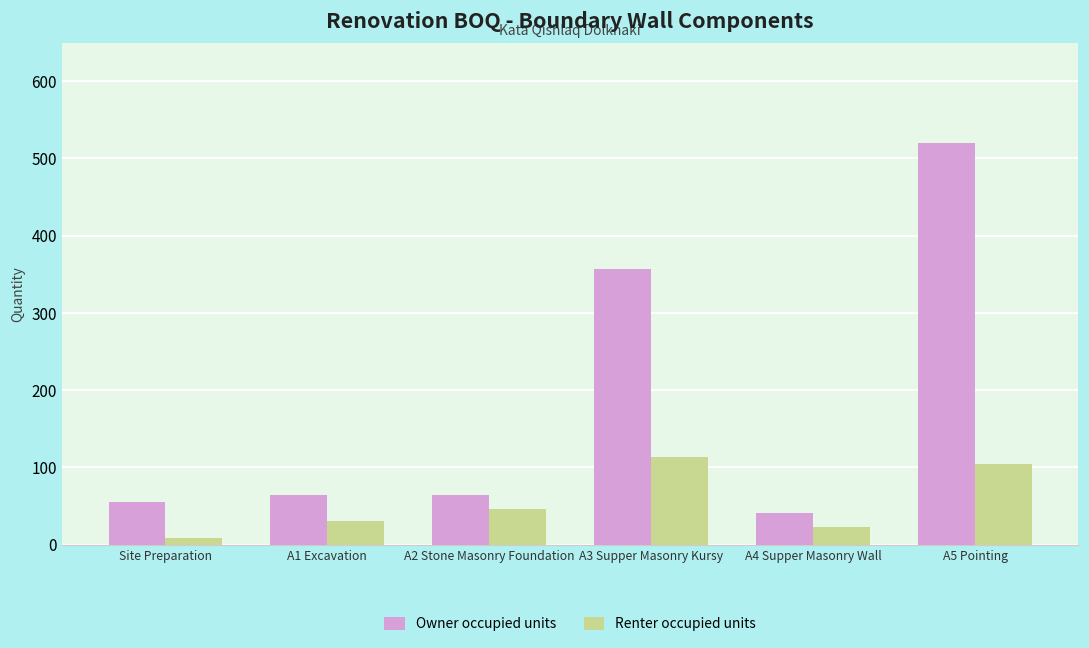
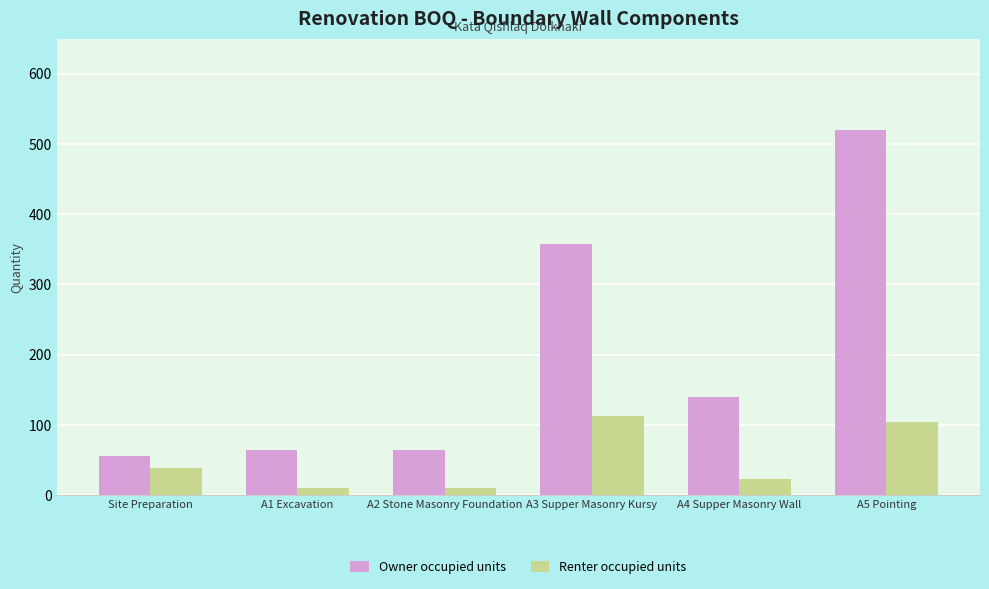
Renter occupied units, Site Preparation: 10 -> 40
Renter occupied units, A1 Excavation: 30 -> 10
Renter occupied units, A2 Stone Masonry Foundation: 50 -> 10
Owner occupied units, A4 Supper Masonry Wall: 40 -> 140
